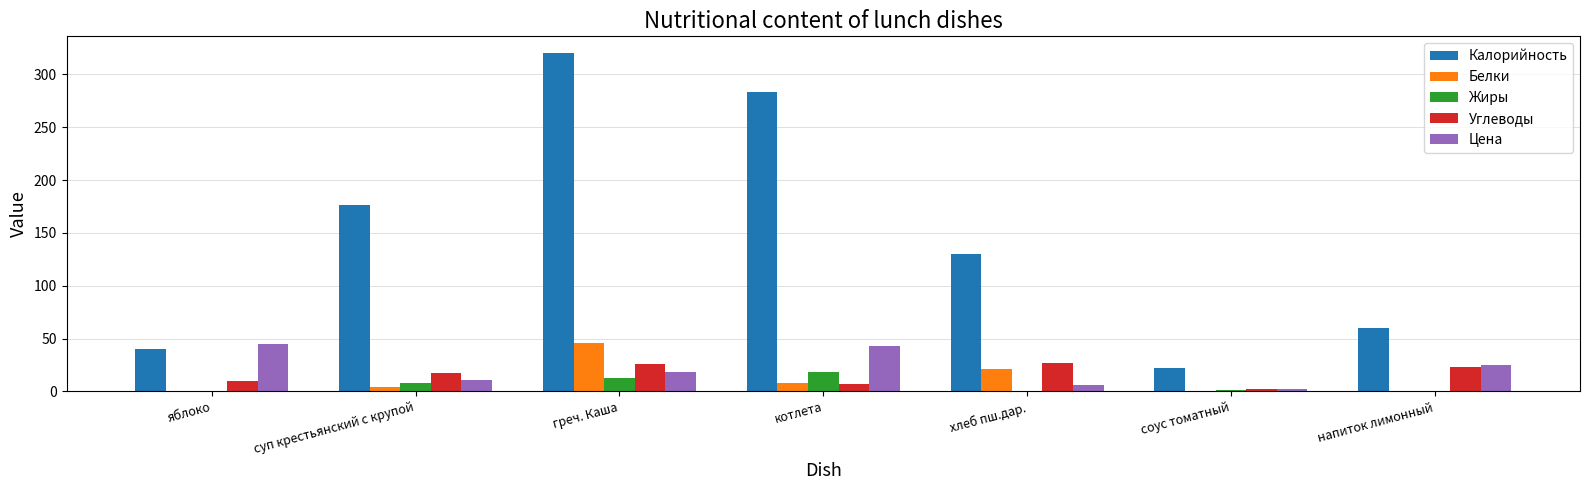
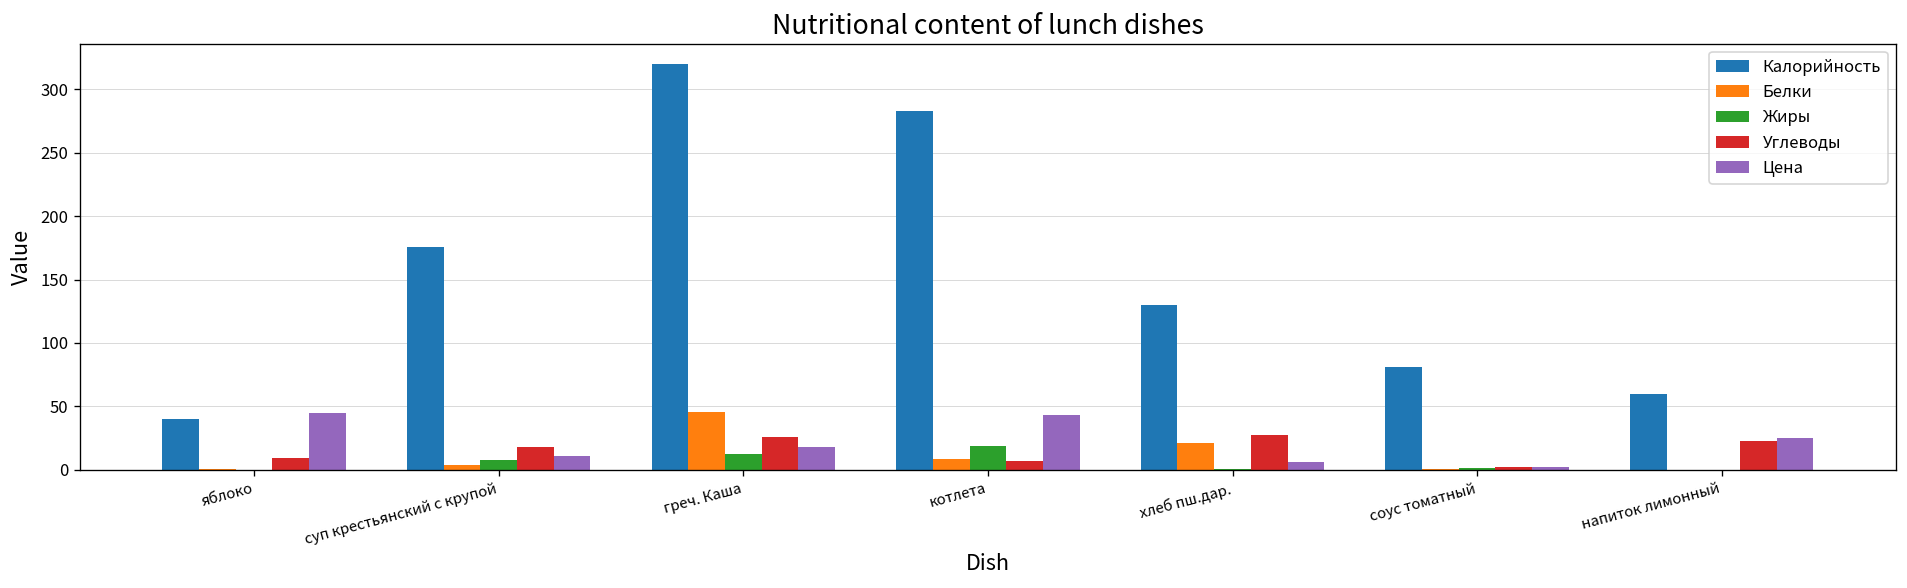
Калорийность, соус томатный: 22 -> 81
